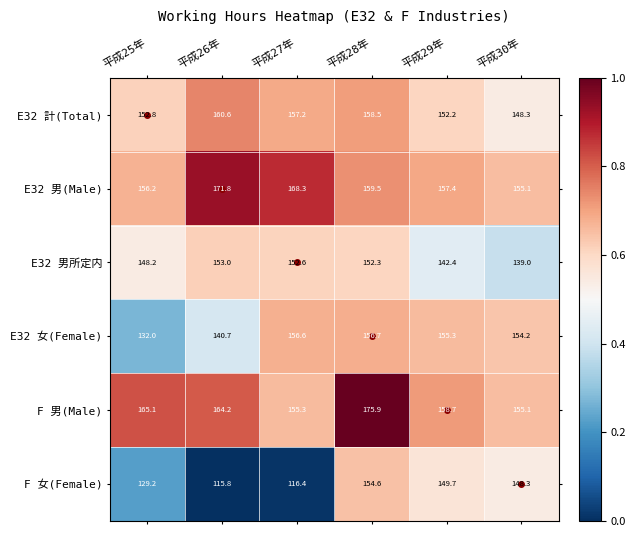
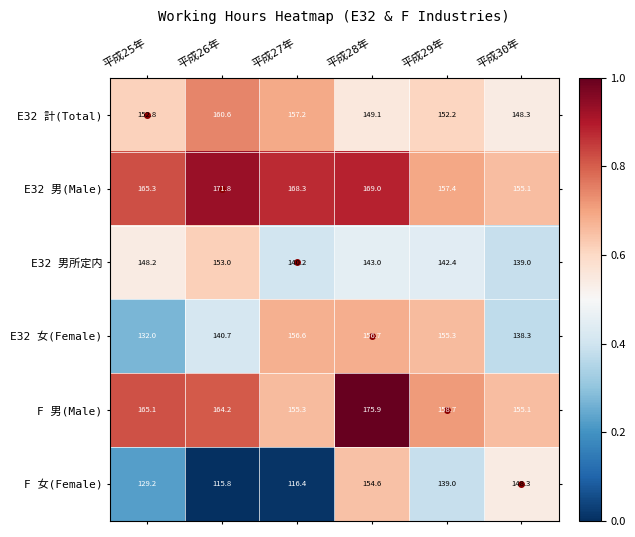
E32 計(Total), 平成28年: 158.5 -> 149.1
E32 男(Male), 平成25年: 156.2 -> 165.3
E32 男(Male), 平成28年: 159.5 -> 169.0
E32 男所定内, 平成27年: 152.6 -> 140.2
E32 男所定内, 平成28年: 152.3 -> 143.0
E32 女(Female), 平成30年: 154.2 -> 138.3
F 女(Female), 平成29年: 149.7 -> 139.0
